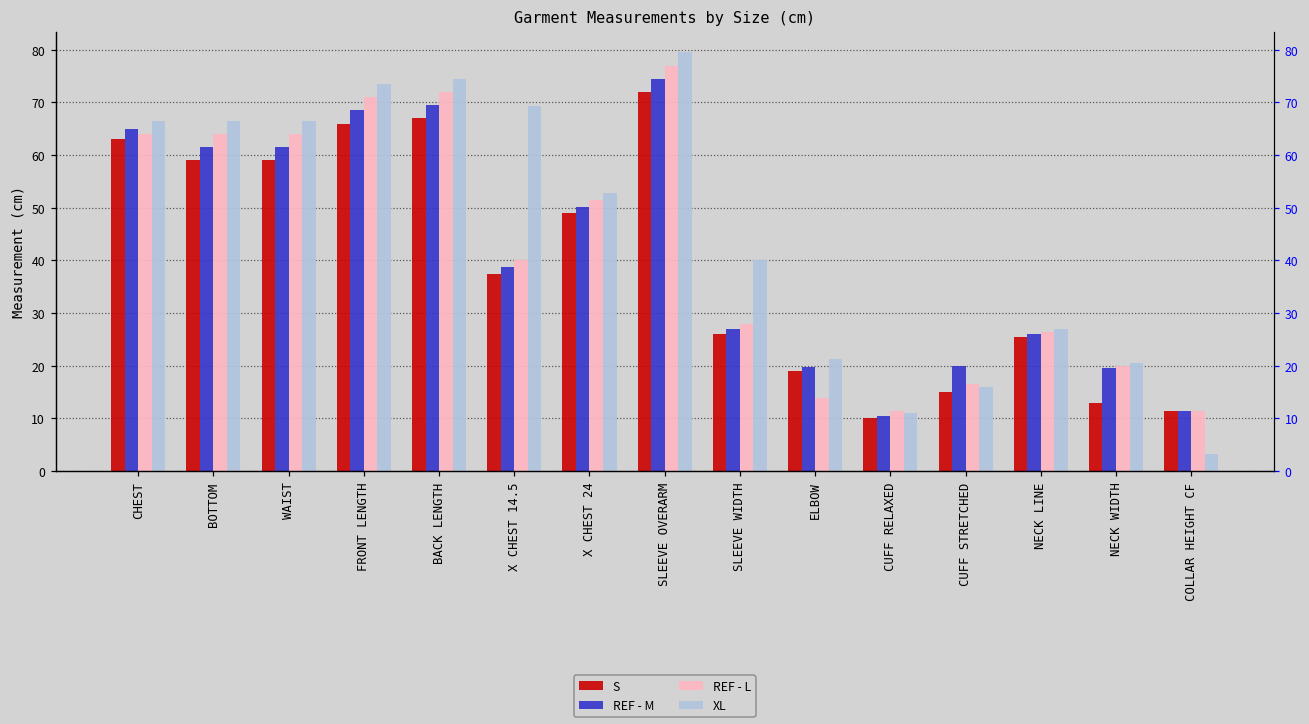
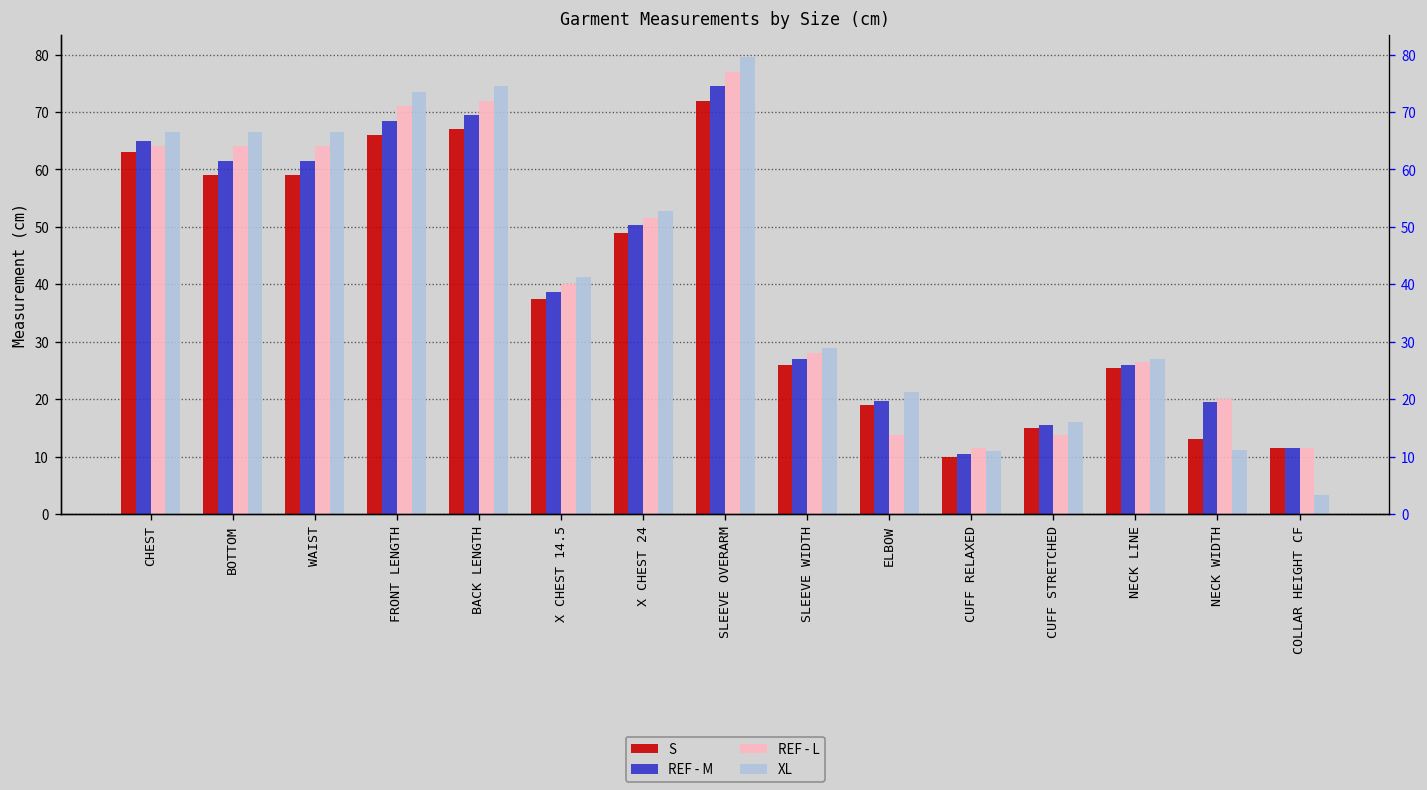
XL, X CHEST 14.5: 69 -> 41
XL, SLEEVE WIDTH: 40 -> 29
REF - M, CUFF STRETCHED: 20 -> 16
REF - L, CUFF STRETCHED: 17 -> 14
XL, NECK WIDTH: 21 -> 11
